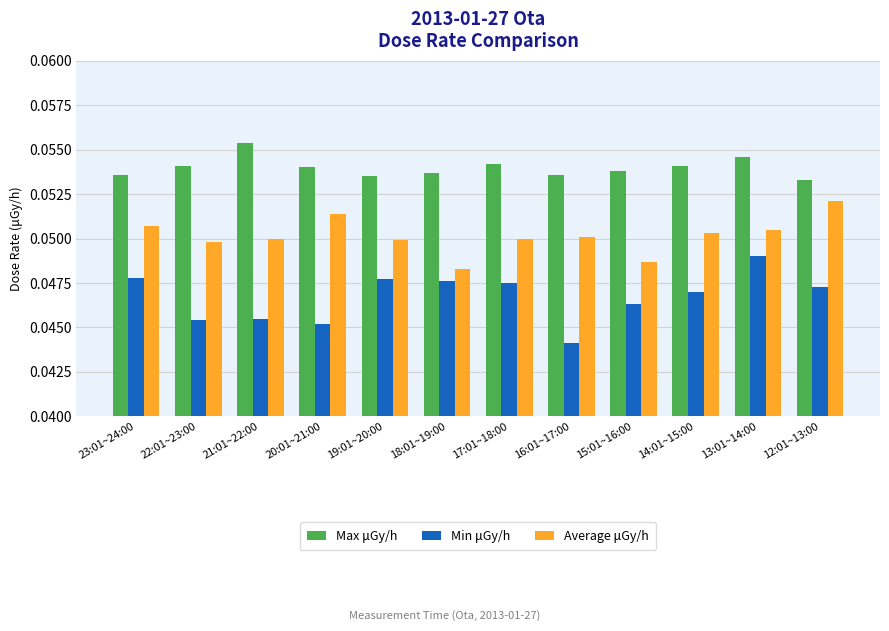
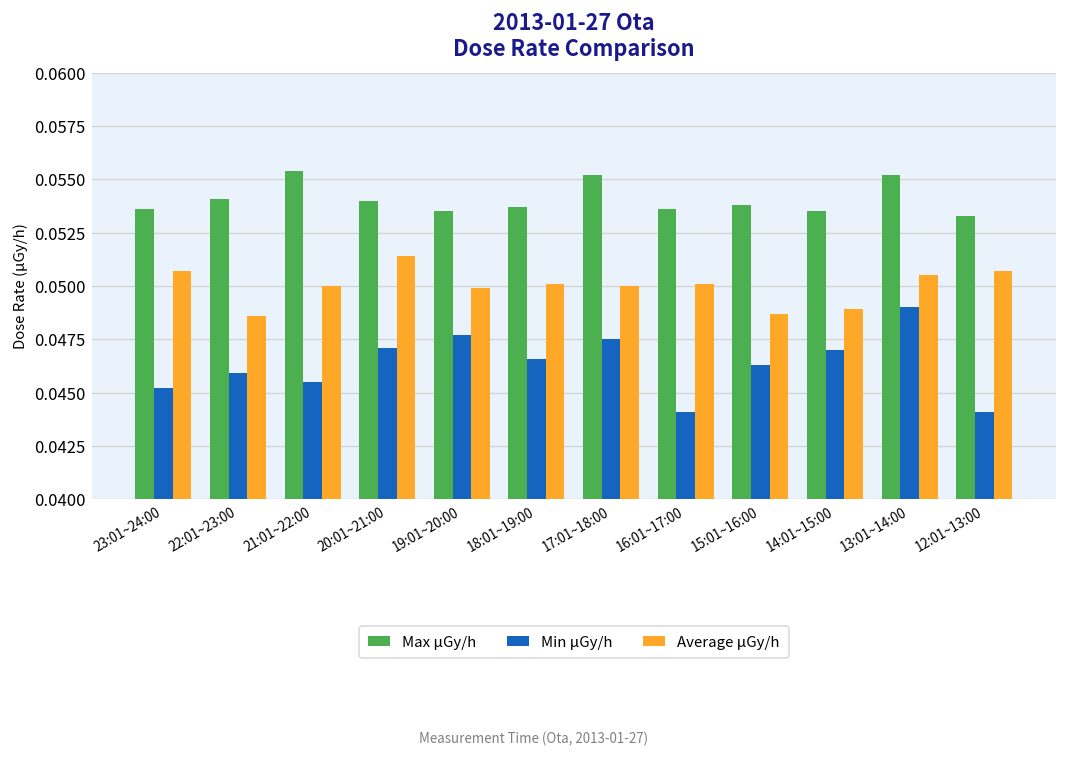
Min μGy/h, 23:01~24:00: 0.0478 -> 0.0452
Min μGy/h, 22:01~23:00: 0.0454 -> 0.0459
Average μGy/h, 22:01~23:00: 0.0498 -> 0.0486
Min μGy/h, 20:01~21:00: 0.0452 -> 0.0471
Min μGy/h, 18:01~19:00: 0.0476 -> 0.0466
Average μGy/h, 18:01~19:00: 0.0483 -> 0.0501
Max μGy/h, 17:01~18:00: 0.0542 -> 0.0552
Max μGy/h, 14:01~15:00: 0.0541 -> 0.0535
Average μGy/h, 14:01~15:00: 0.0503 -> 0.0489
Max μGy/h, 13:01~14:00: 0.0546 -> 0.0552
Min μGy/h, 12:01~13:00: 0.0473 -> 0.0441
Average μGy/h, 12:01~13:00: 0.0521 -> 0.0507
